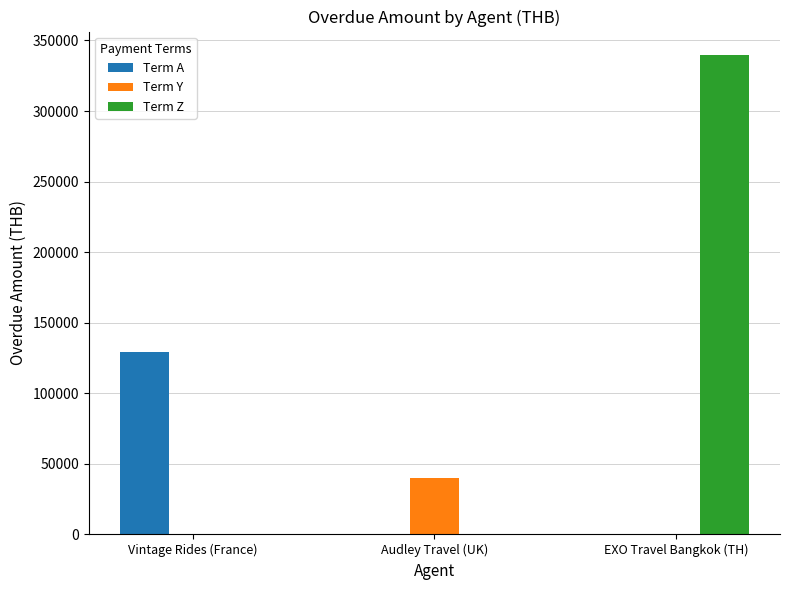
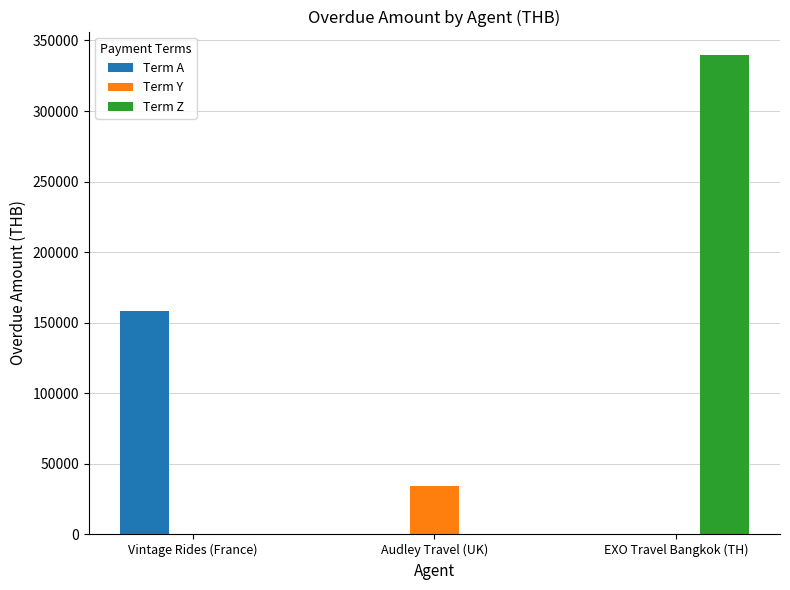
Term A, Vintage Rides (France): 129000 -> 158000
Term Y, Audley Travel (UK): 40000 -> 34000
